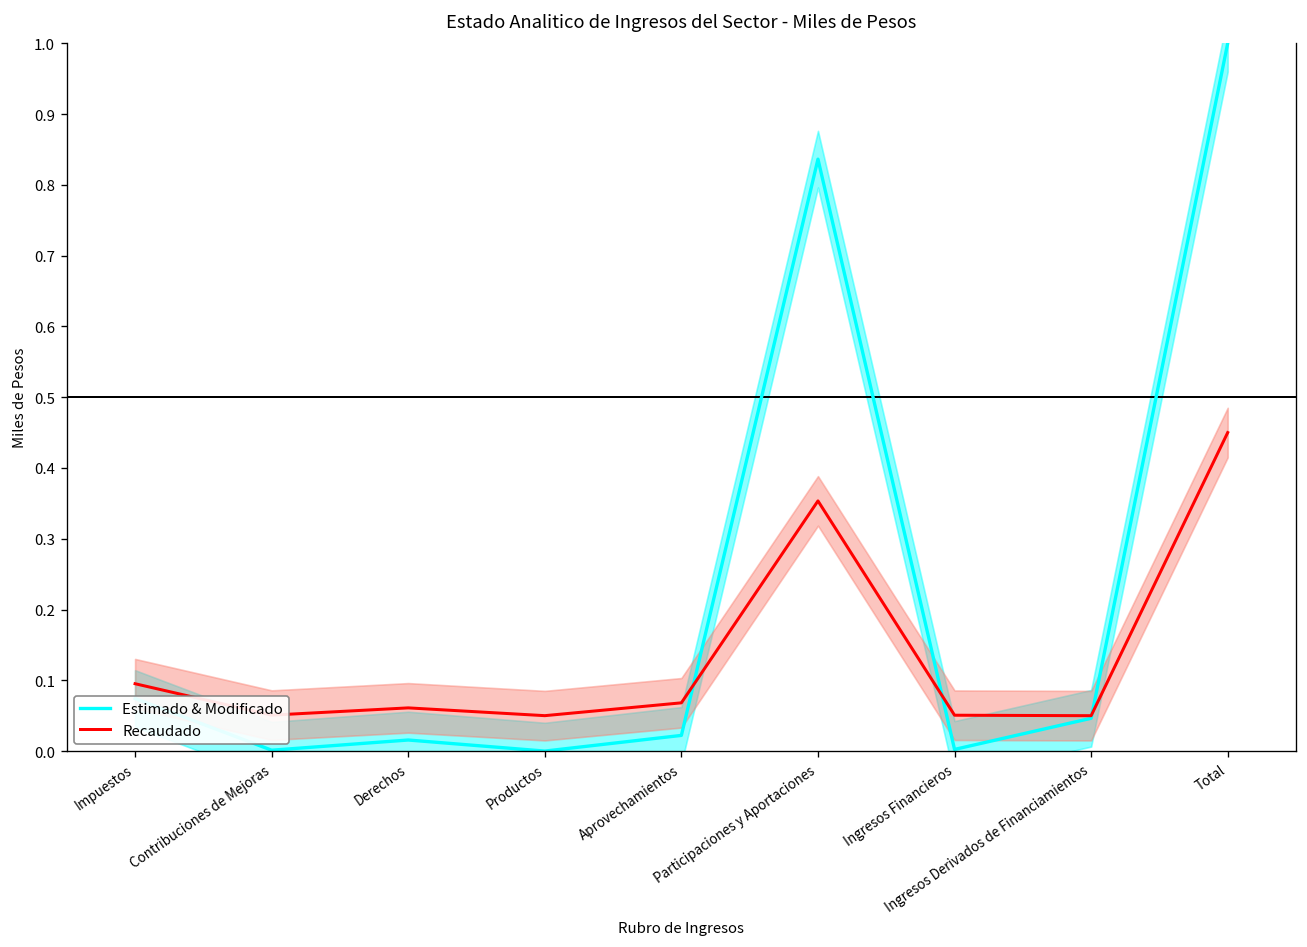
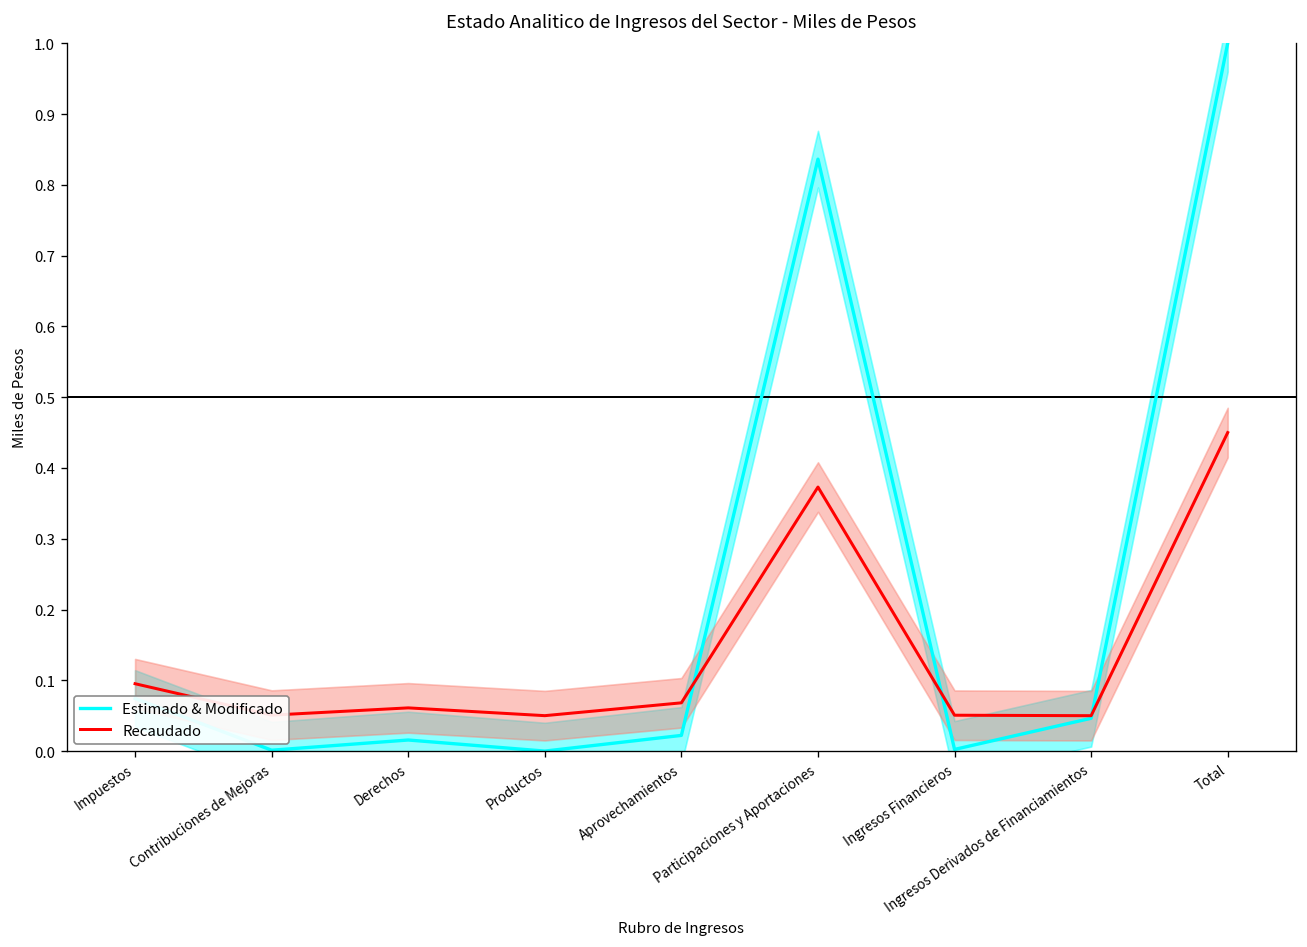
Recaudado, Participaciones y Aportaciones: 0.35 -> 0.37
